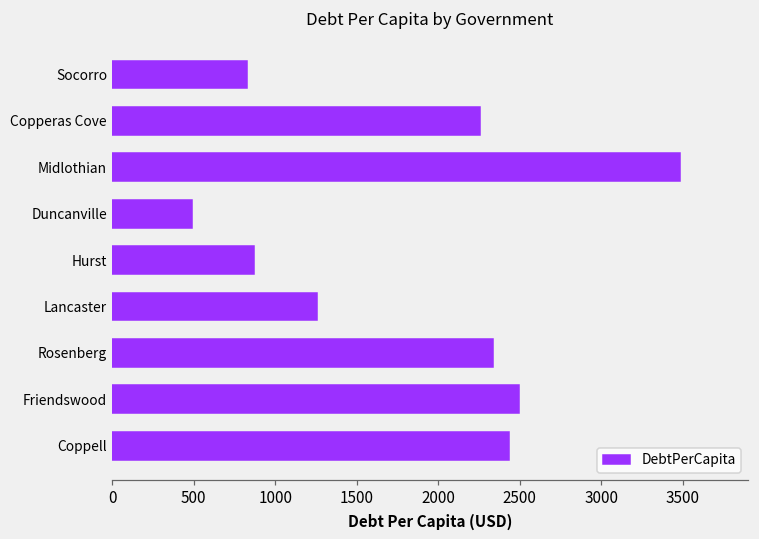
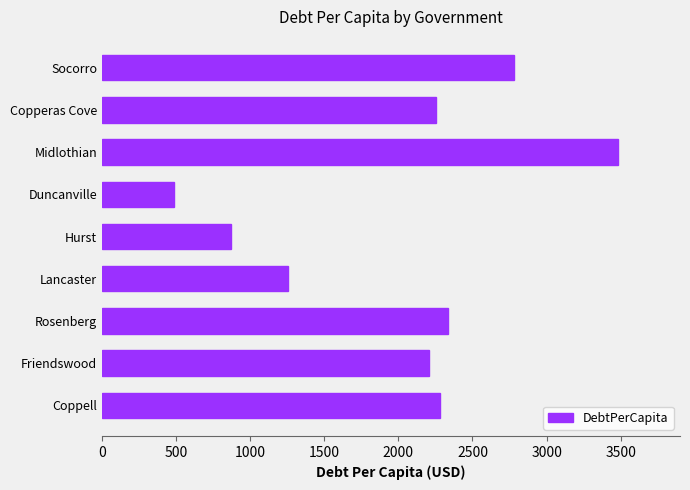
Socorro: 830 -> 2780
Friendswood: 2500 -> 2210
Coppell: 2430 -> 2280
